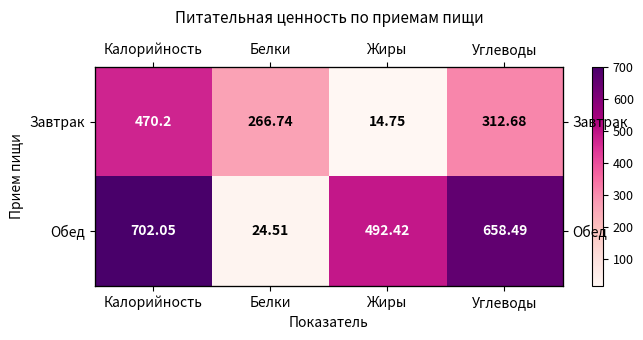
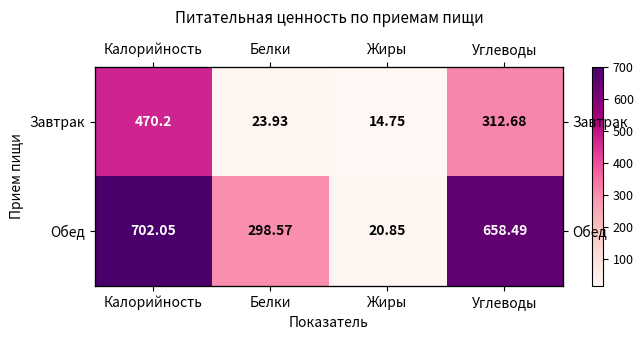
Завтрак, Белки: 266.74 -> 23.93
Обед, Белки: 24.51 -> 298.57
Обед, Жиры: 492.42 -> 20.85
